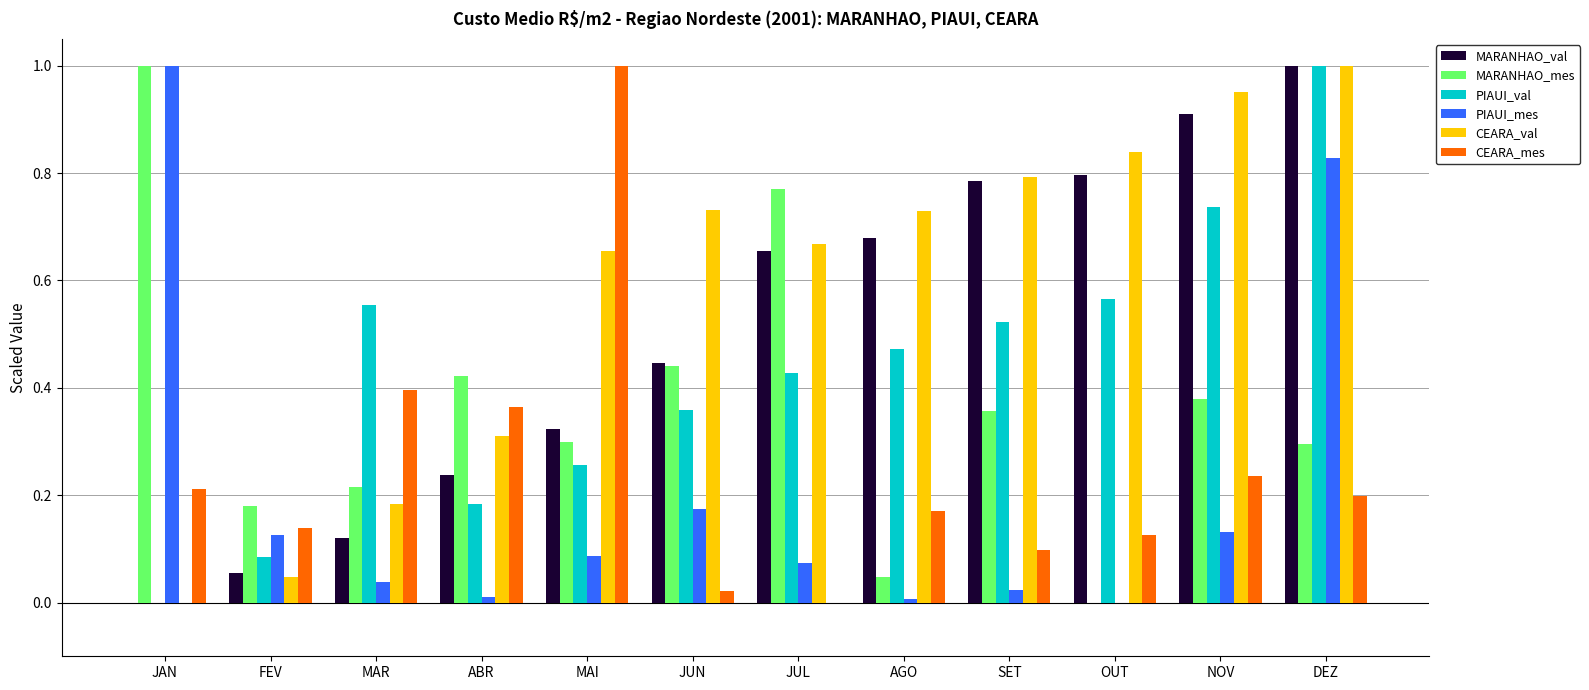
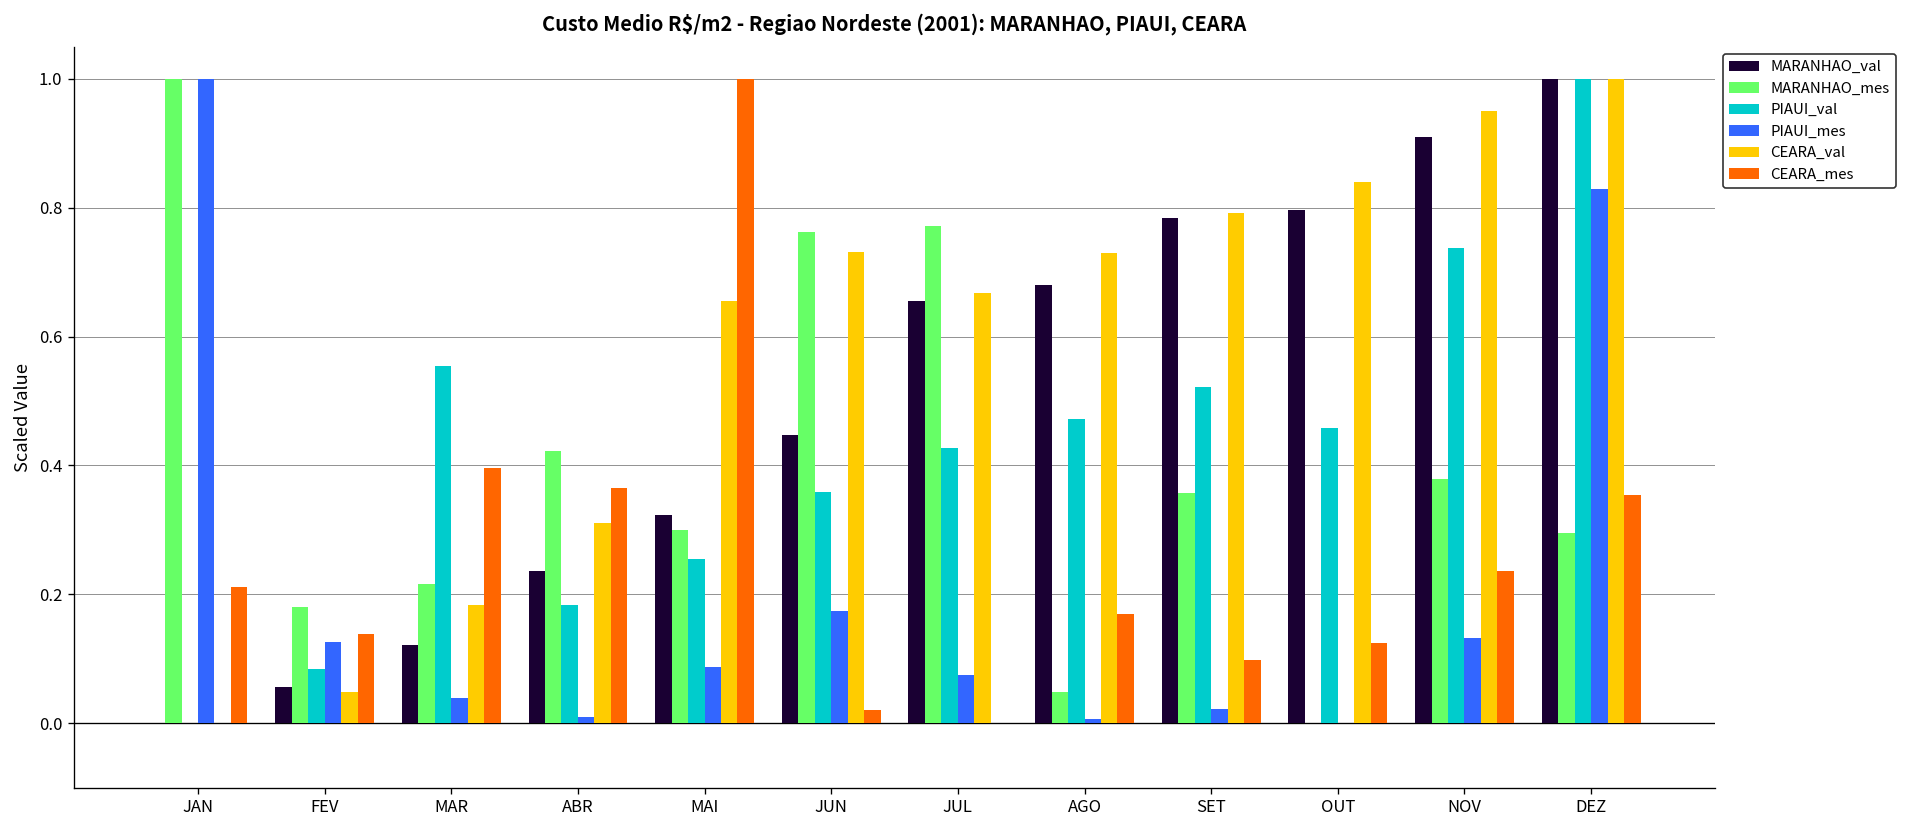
MARANHAO_mes, JUN: 0.44 -> 0.76
PIAUI_val, OUT: 0.56 -> 0.46
CEARA_mes, DEZ: 0.20 -> 0.35
